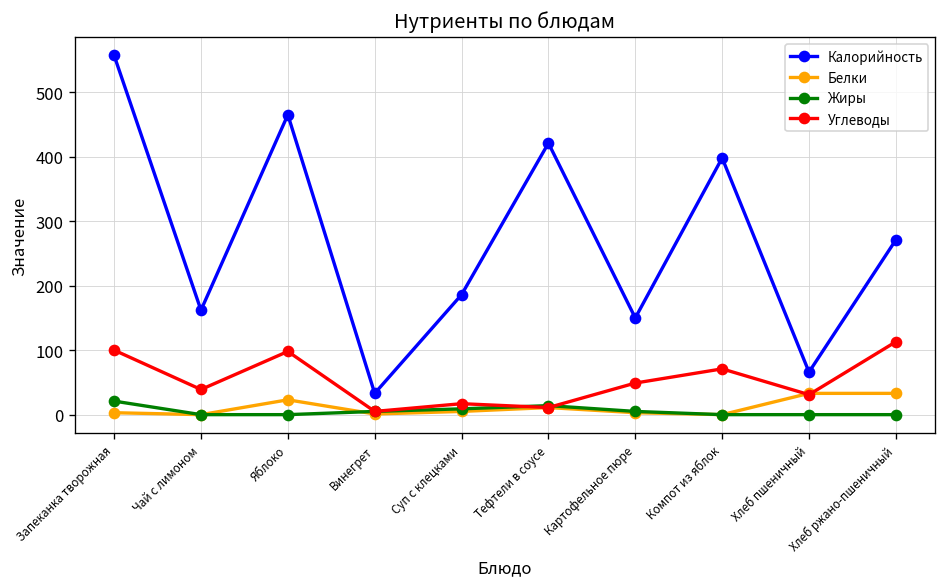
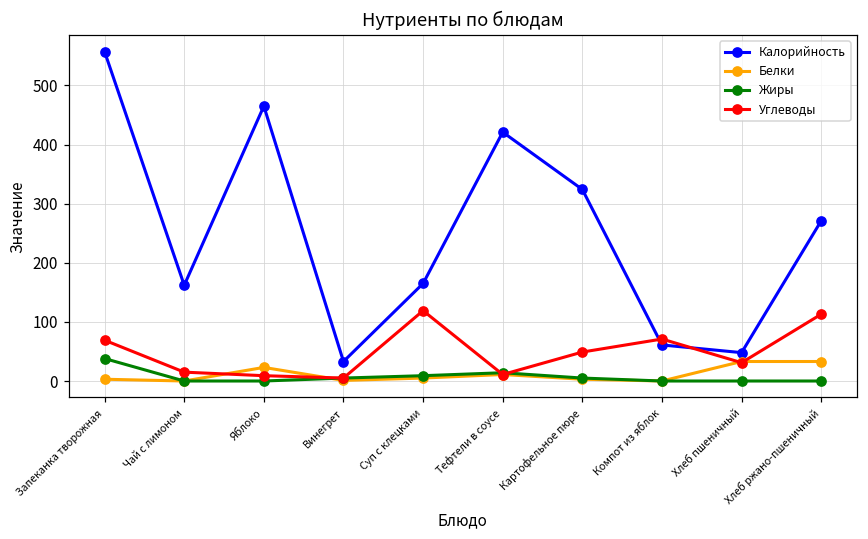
Жиры, Запеканка творожная: 20 -> 40
Углеводы, Запеканка творожная: 100 -> 70
Углеводы, Чай с лимоном: 40 -> 20
Углеводы, Яблоко: 100 -> 10
Калорийность, Суп с клецками: 190 -> 170
Углеводы, Суп с клецками: 20 -> 120
Калорийность, Картофельное пюре: 150 -> 320
Калорийность, Компот из яблок: 400 -> 60
Калорийность, Хлеб пшеничный: 70 -> 50
